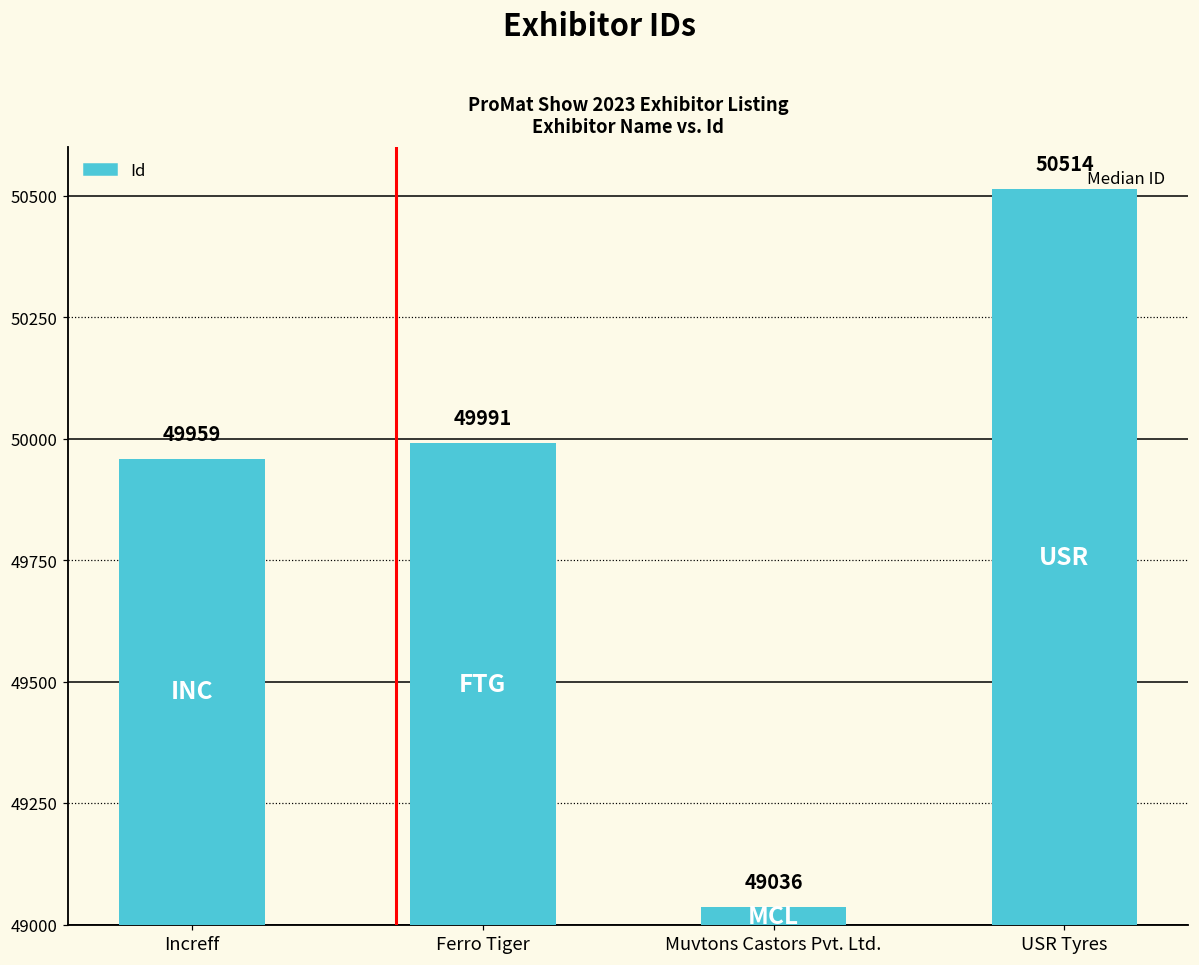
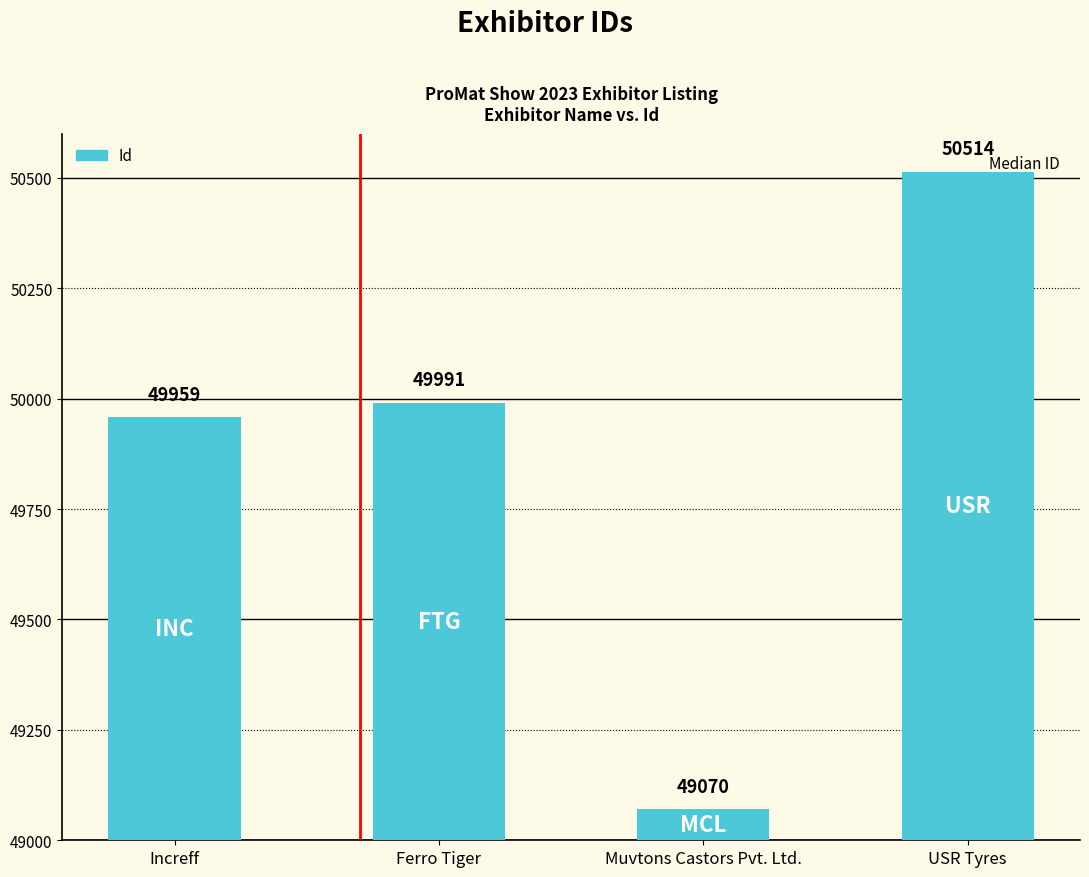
Muvtons Castors Pvt. Ltd.: 49036 -> 49070
